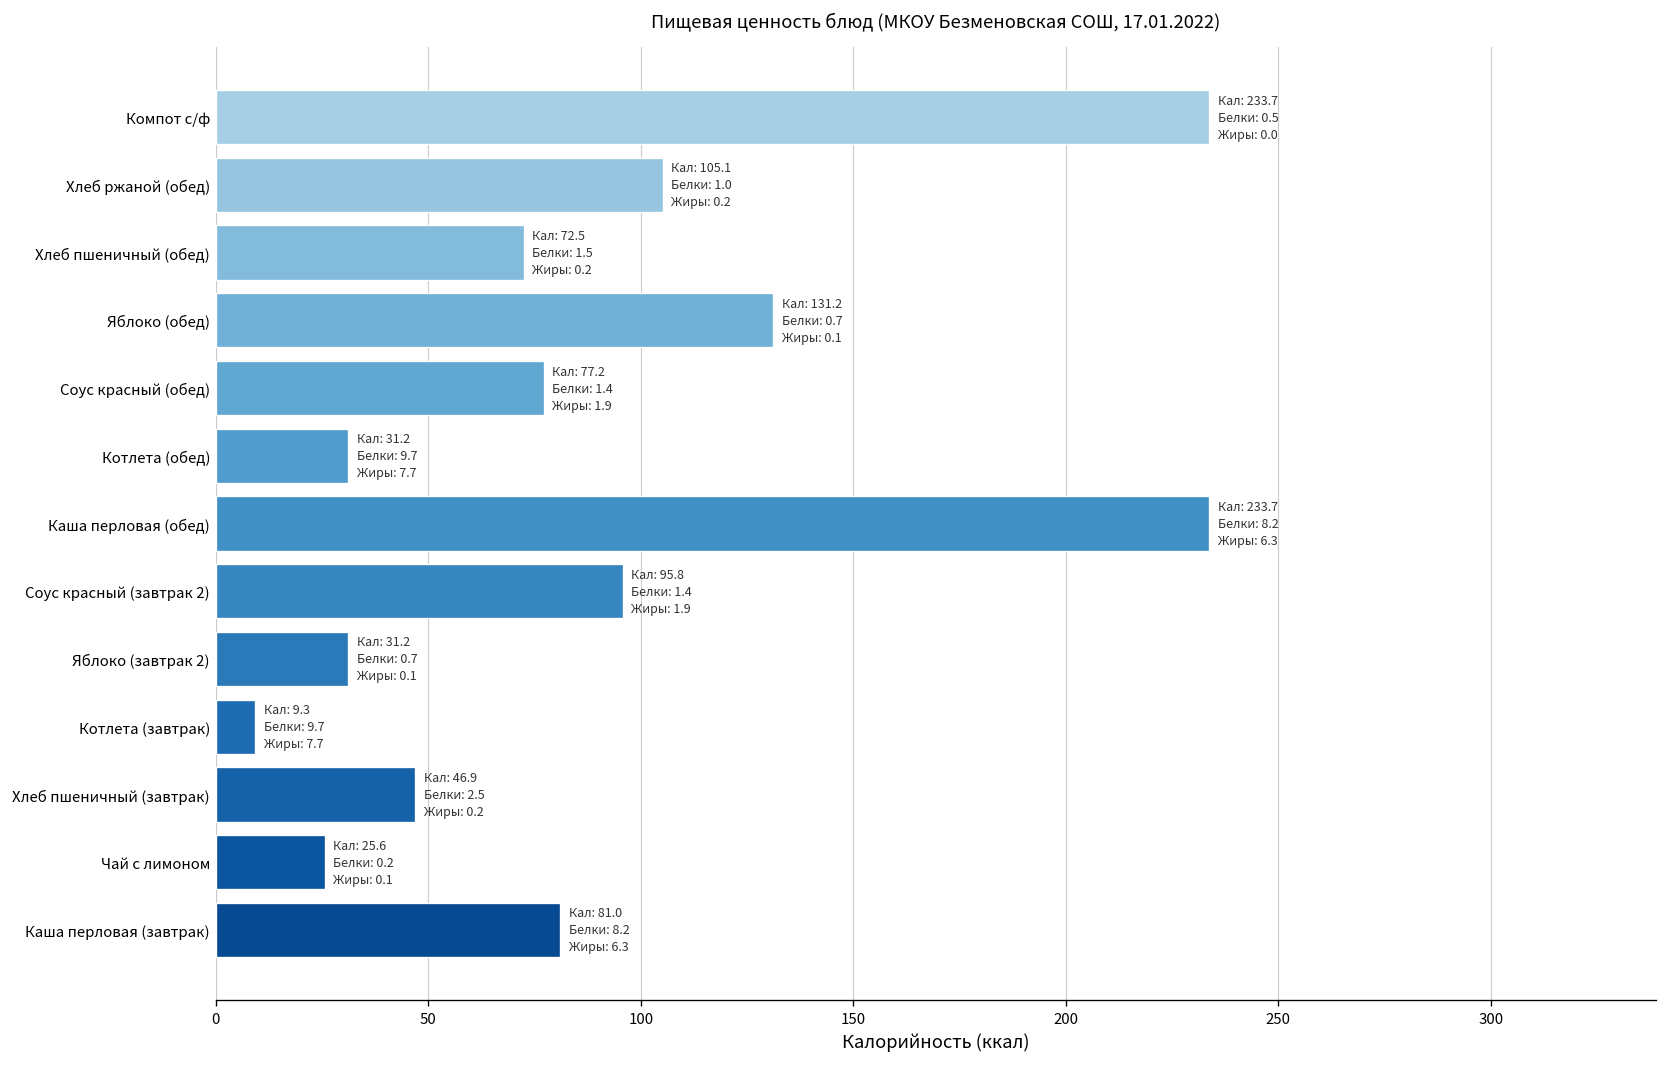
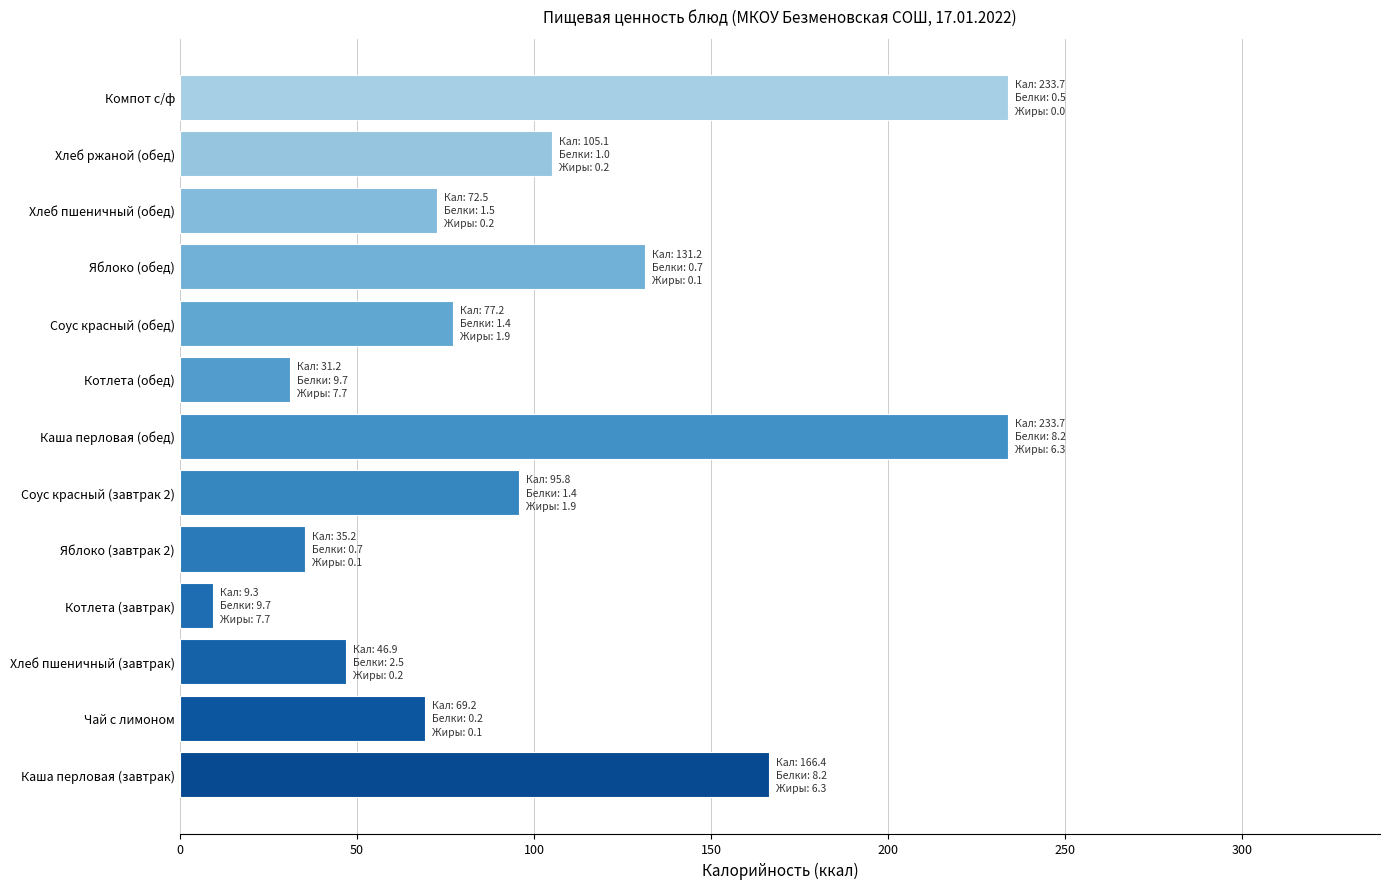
Яблоко (завтрак 2): 31.2 -> 35.2
Чай с лимоном: 25.6 -> 69.2
Каша перловая (завтрак): 81.0 -> 166.4
